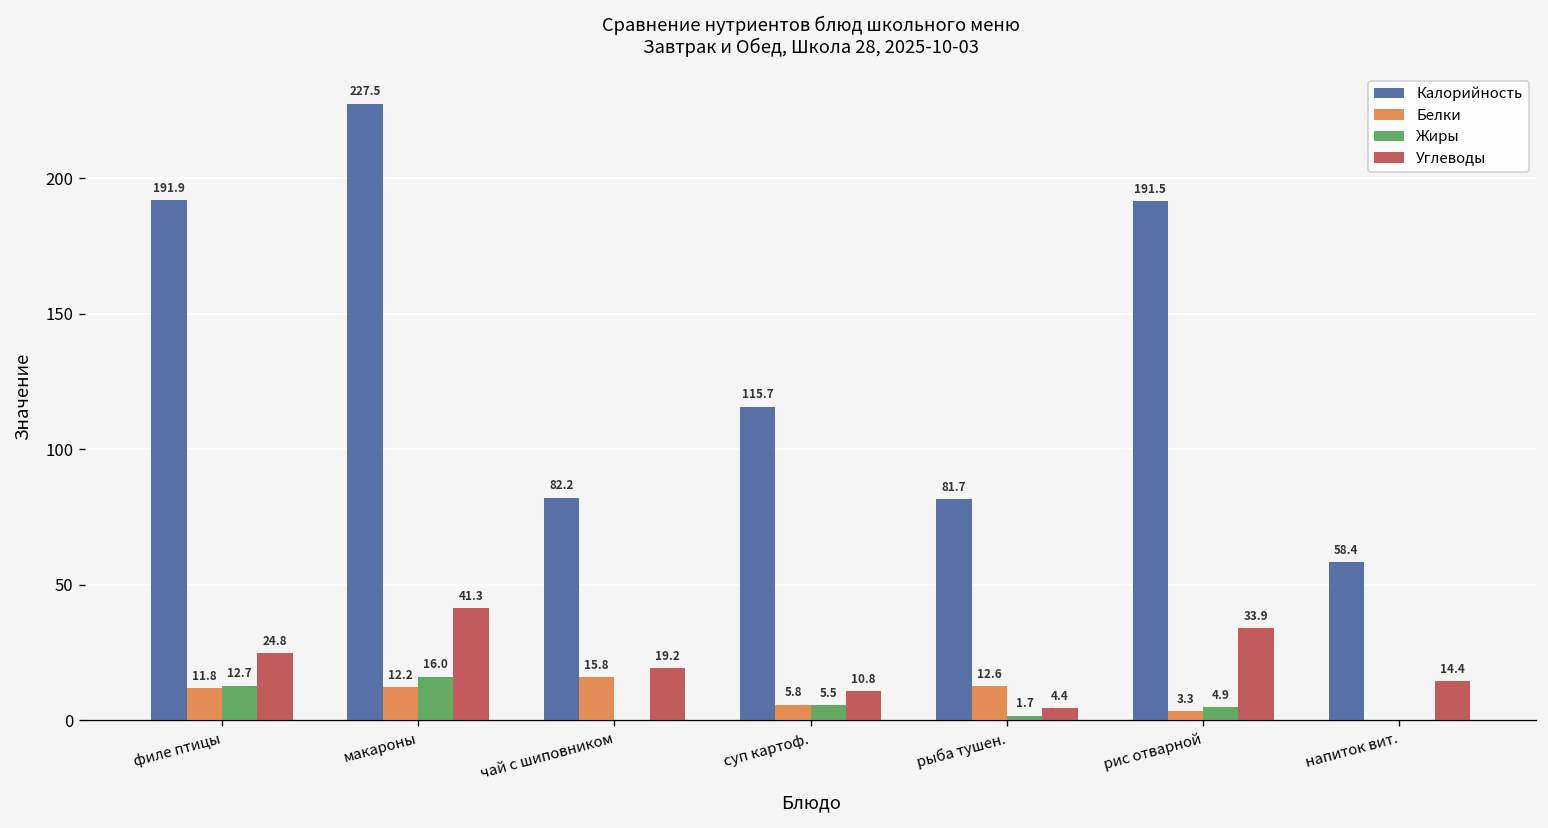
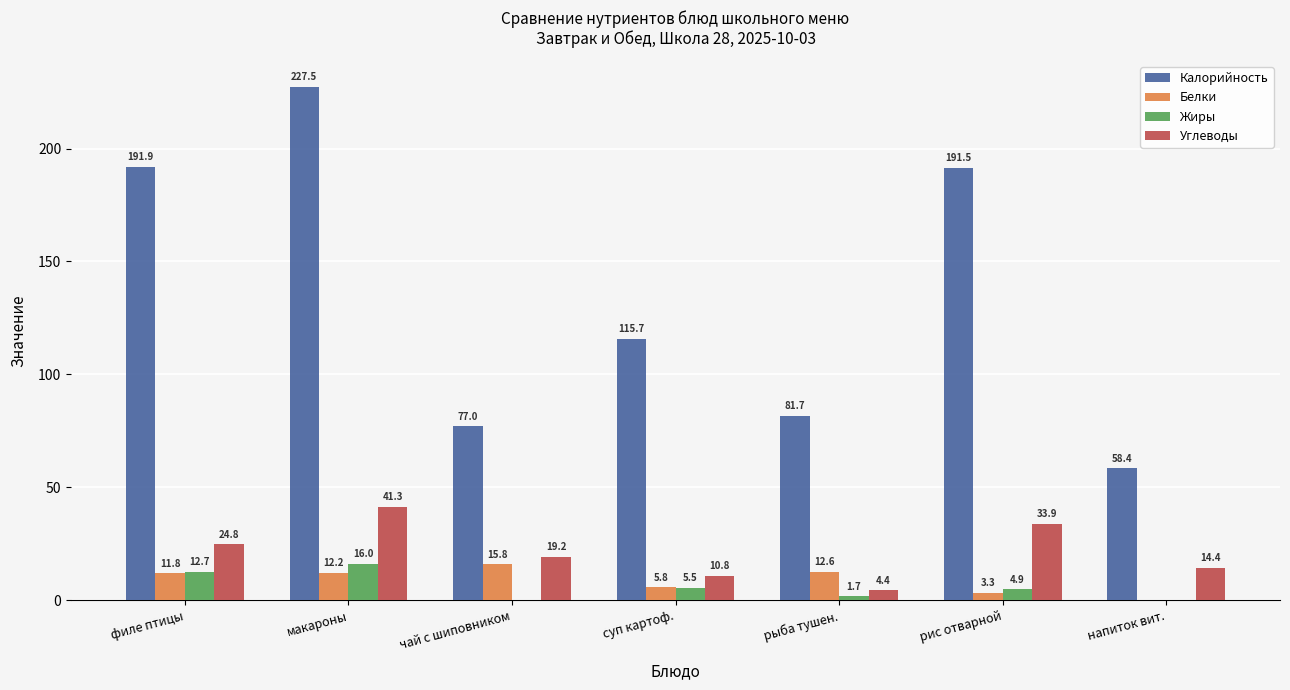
Калорийность, чай с шиповником: 82.2 -> 77.0
